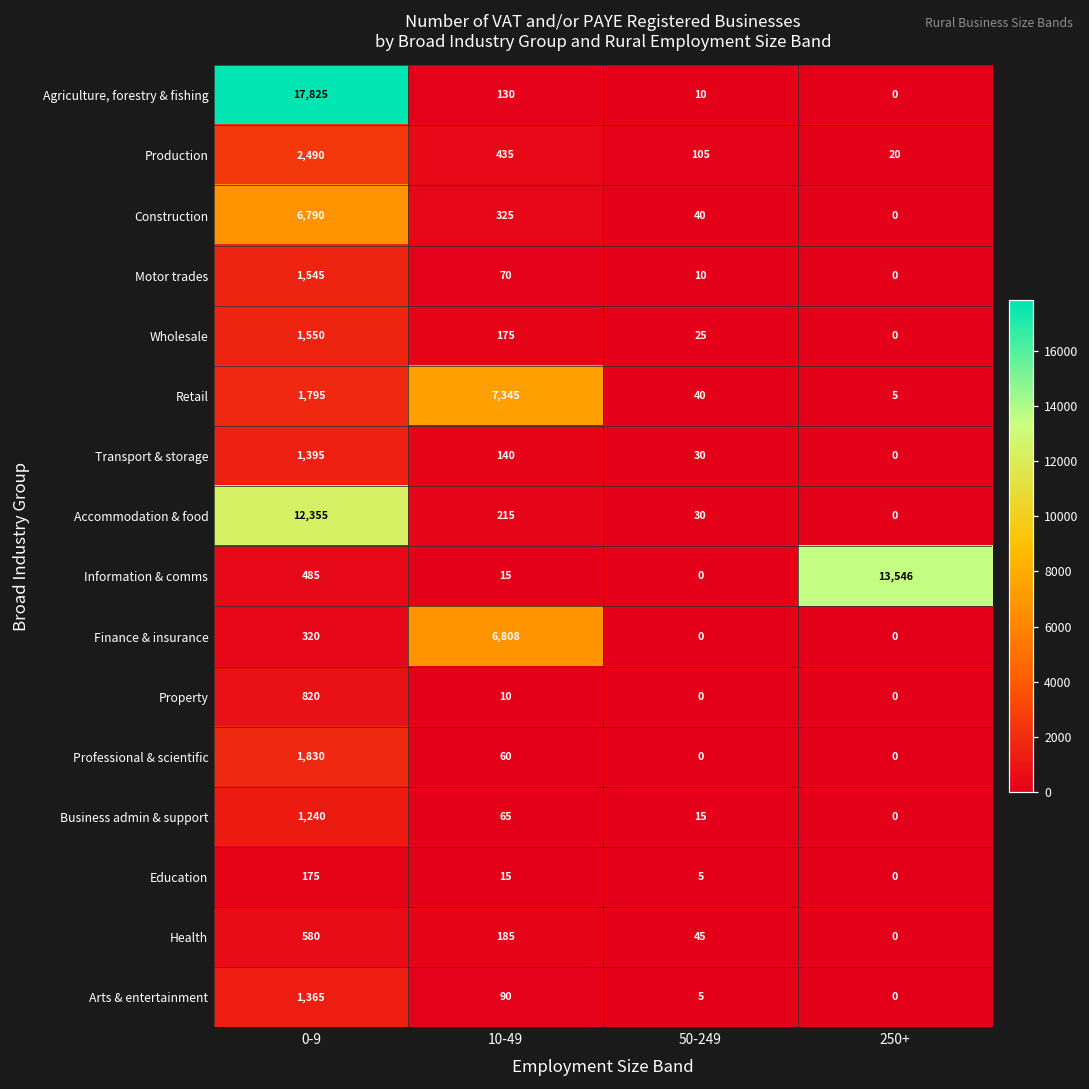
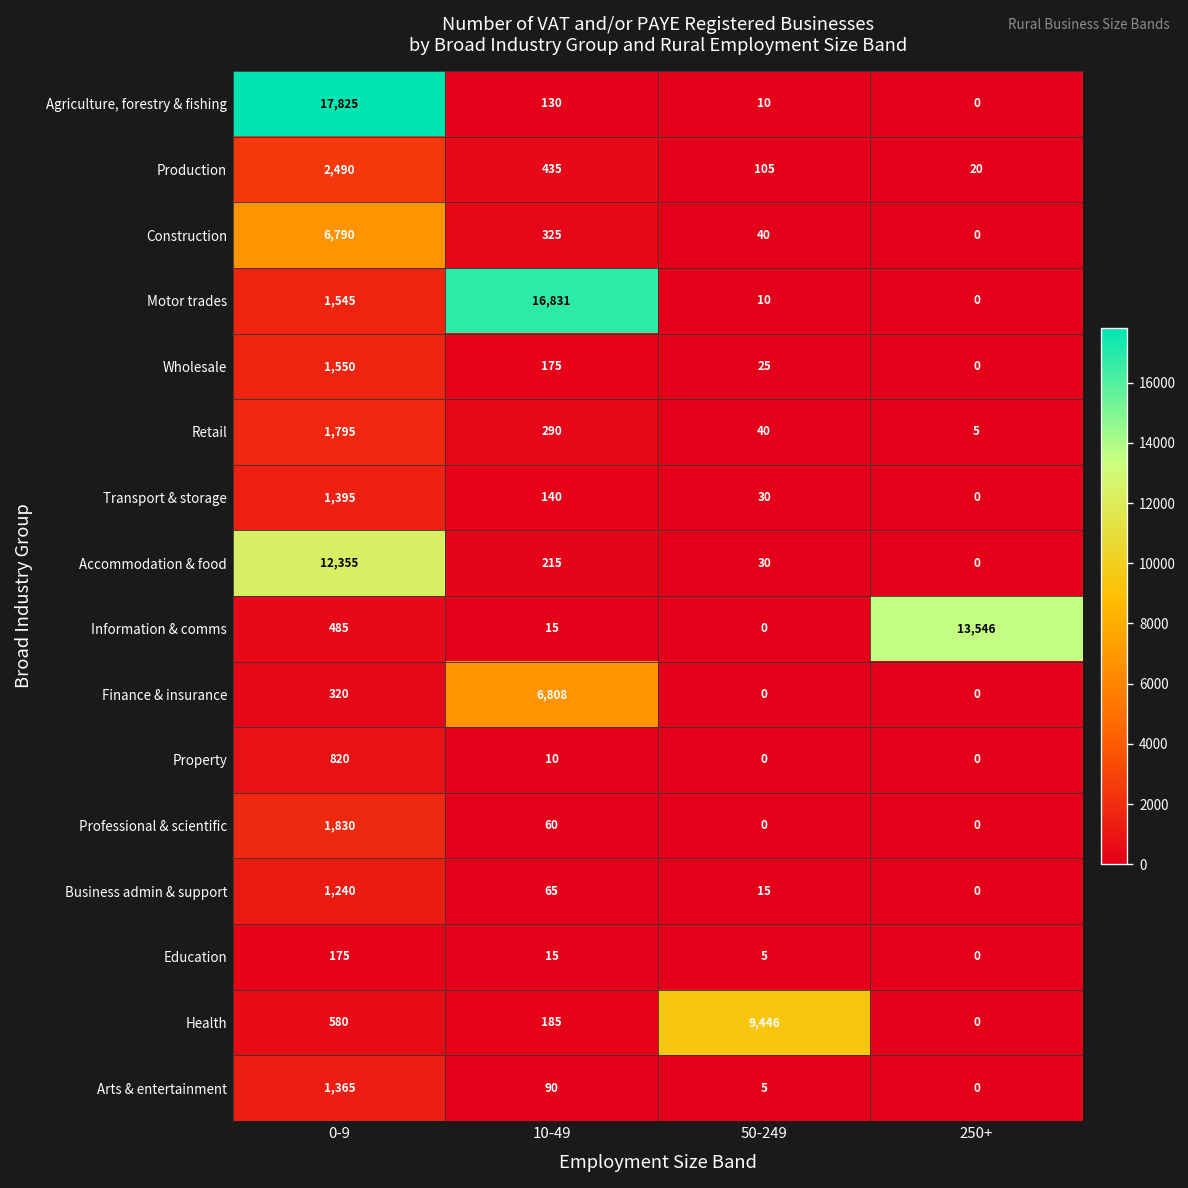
Motor trades, 10-49: 70 -> 16,831
Retail, 10-49: 7,345 -> 290
Health, 50-249: 45 -> 9,446
